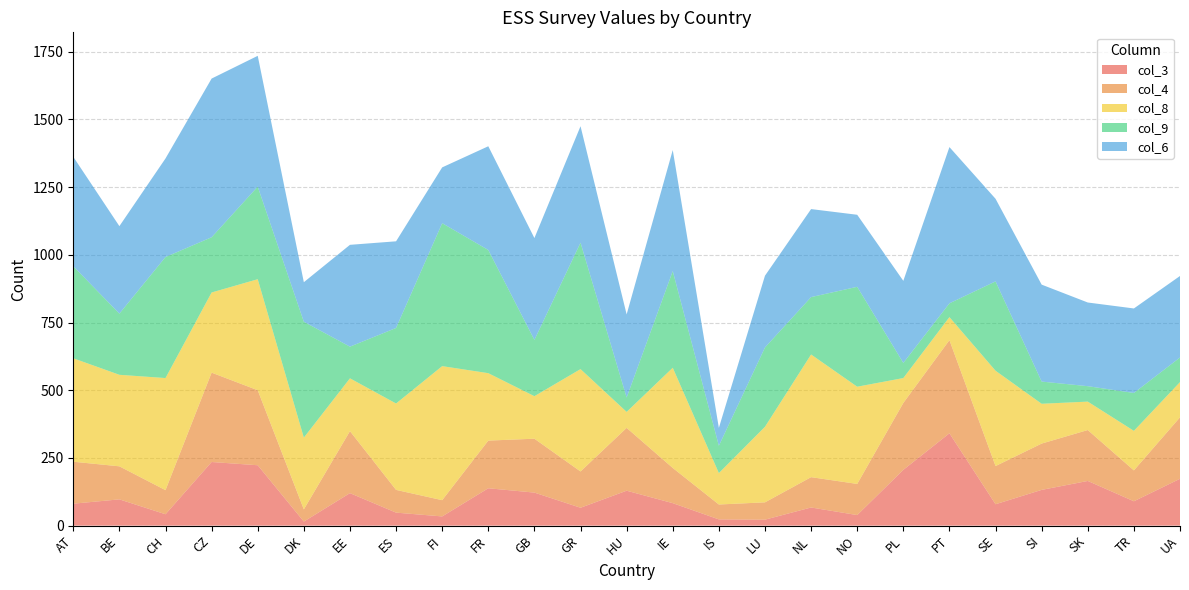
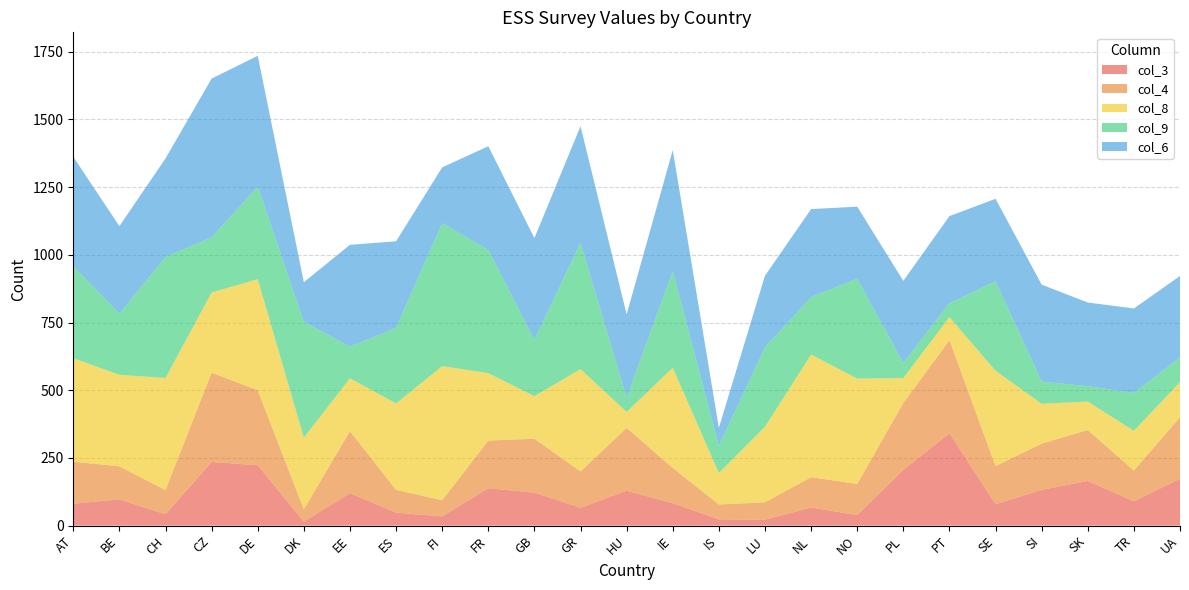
col_8, NO: 360 -> 390
col_6, PT: 580 -> 320
